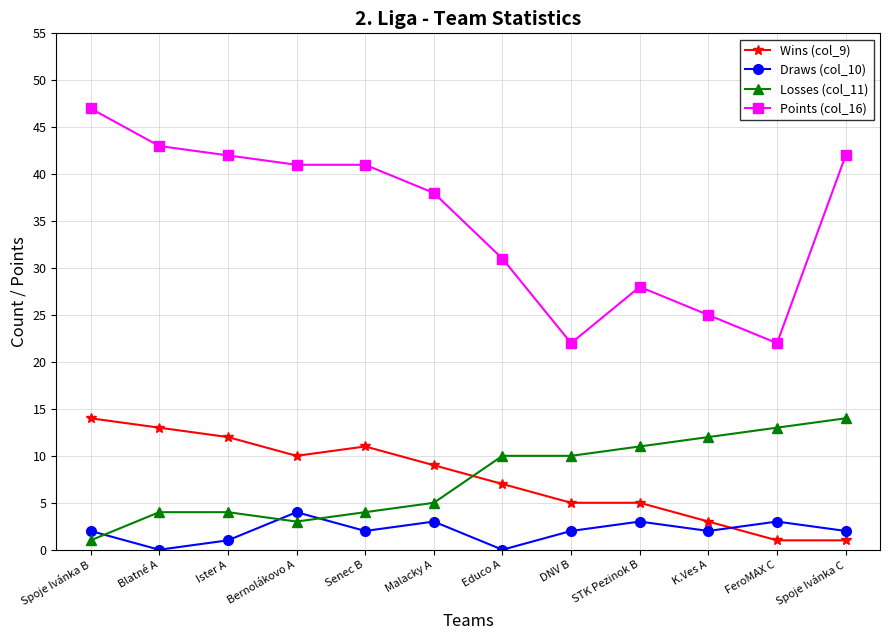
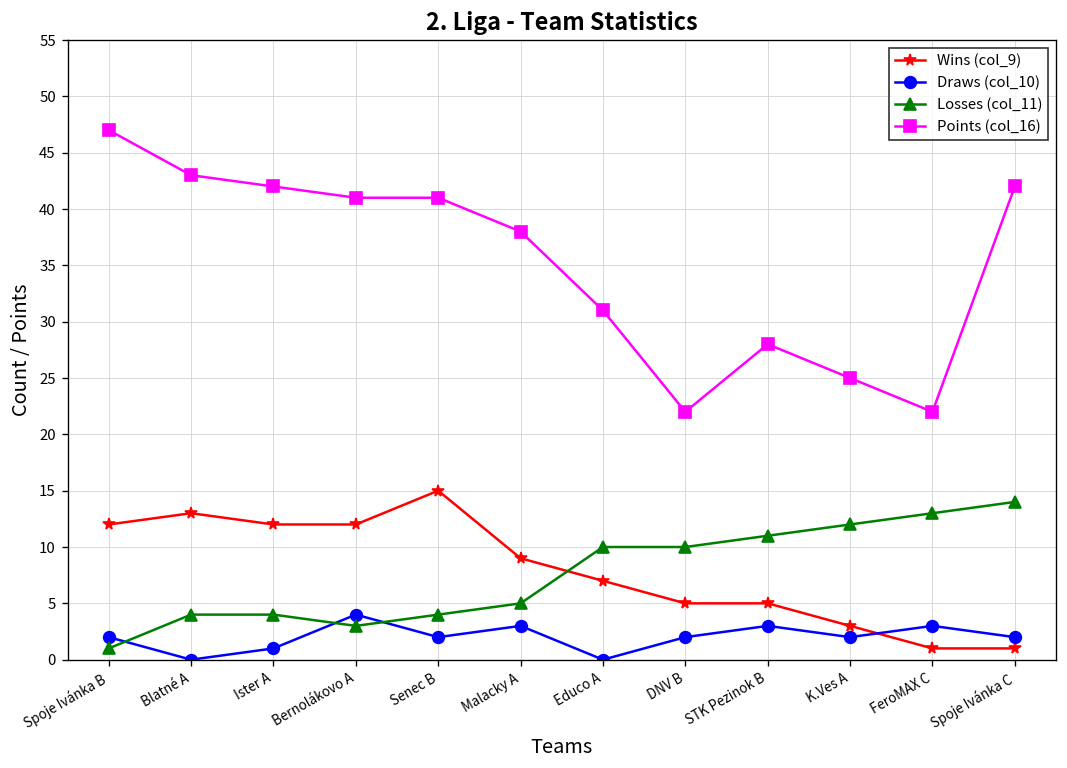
Wins (col_9), Spoje Ivánka B: 14 -> 12
Wins (col_9), Bernolákovo A: 10 -> 12
Wins (col_9), Senec B: 11 -> 15
